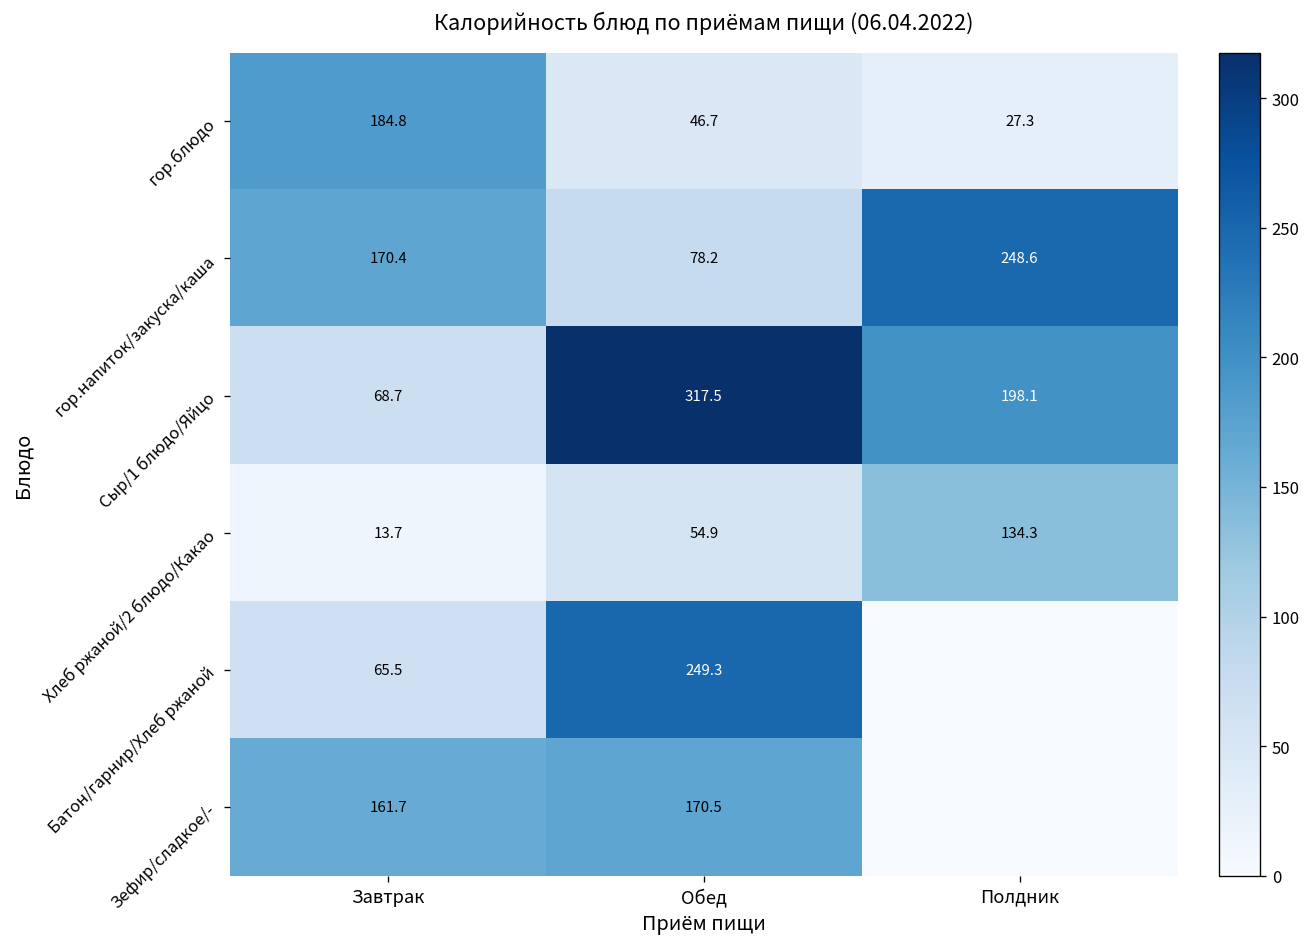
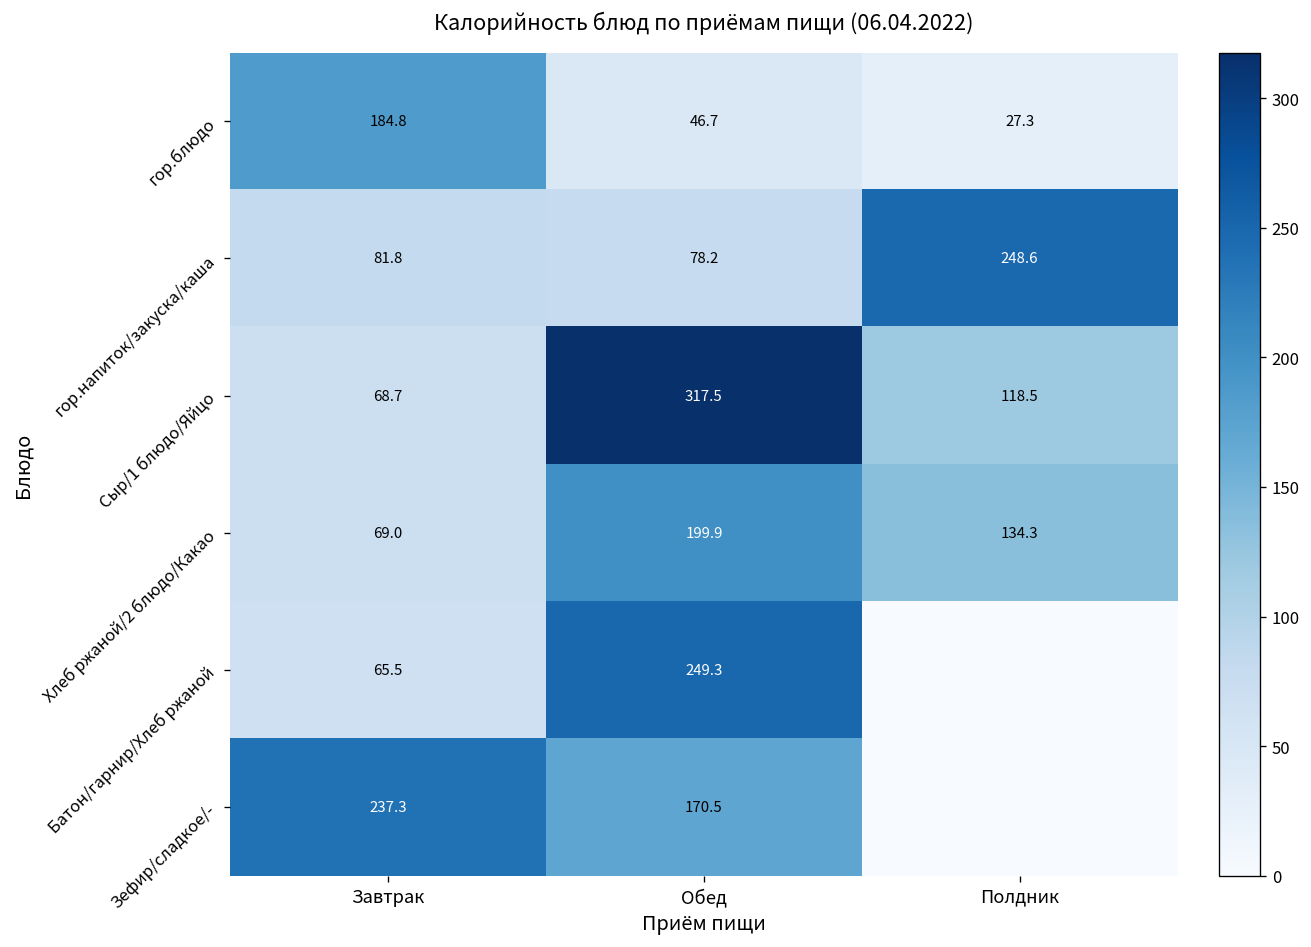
гор.напиток/закуска/каша, Завтрак: 170.4 -> 81.8
Сыр/1 блюдо/Яйцо, Полдник: 198.1 -> 118.5
Хлеб ржаной/2 блюдо/Какао, Завтрак: 13.7 -> 69.0
Хлеб ржаной/2 блюдо/Какао, Обед: 54.9 -> 199.9
Зефир/сладкое/-, Завтрак: 161.7 -> 237.3
